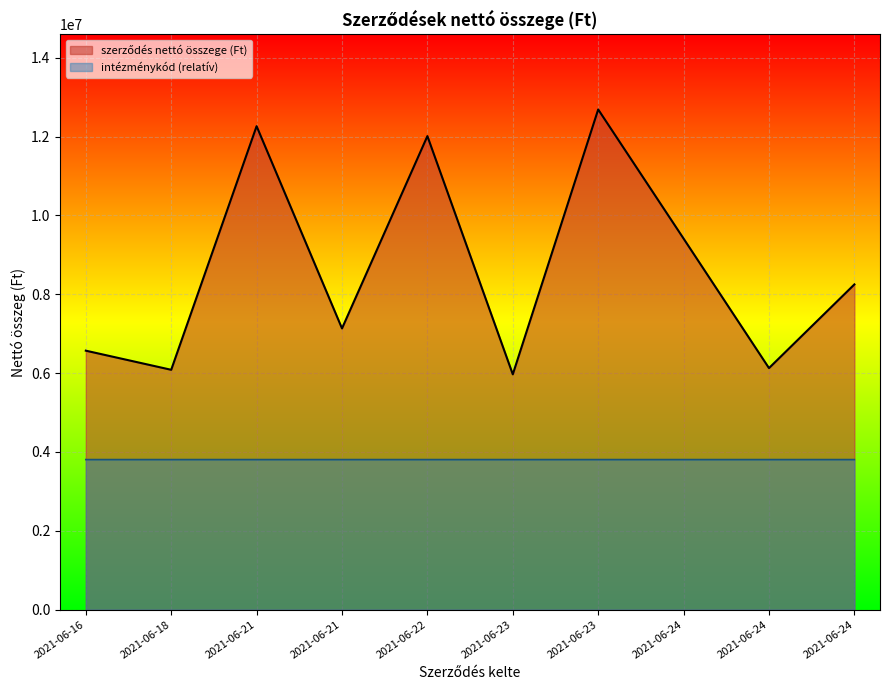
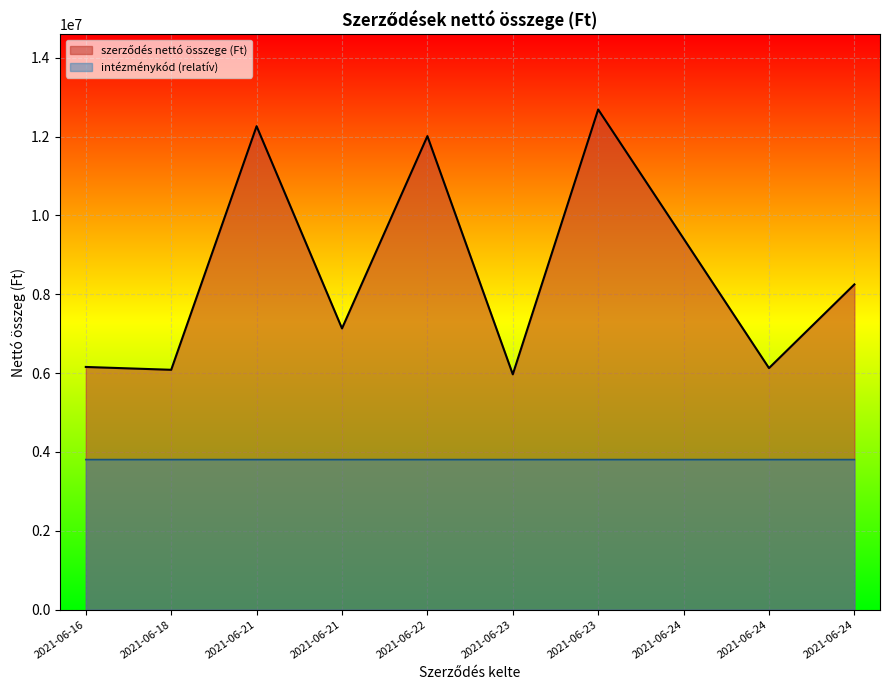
szerződés nettó összege (Ft), 2021-06-16: 6600000 -> 6200000
